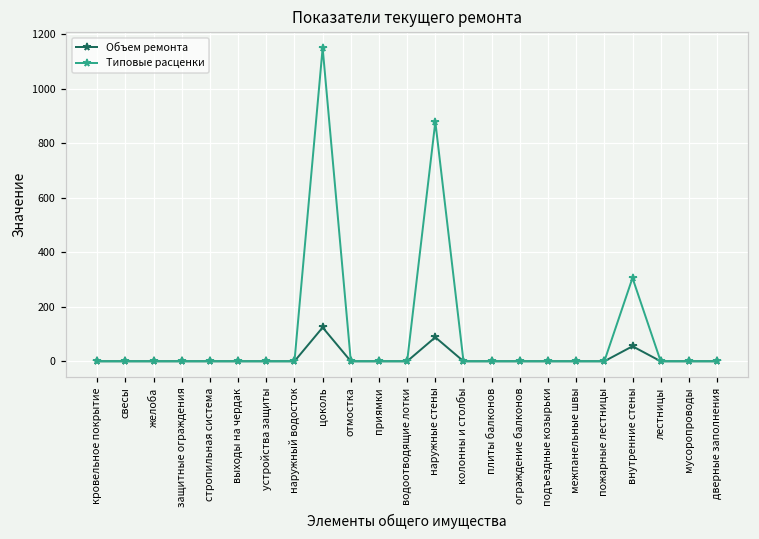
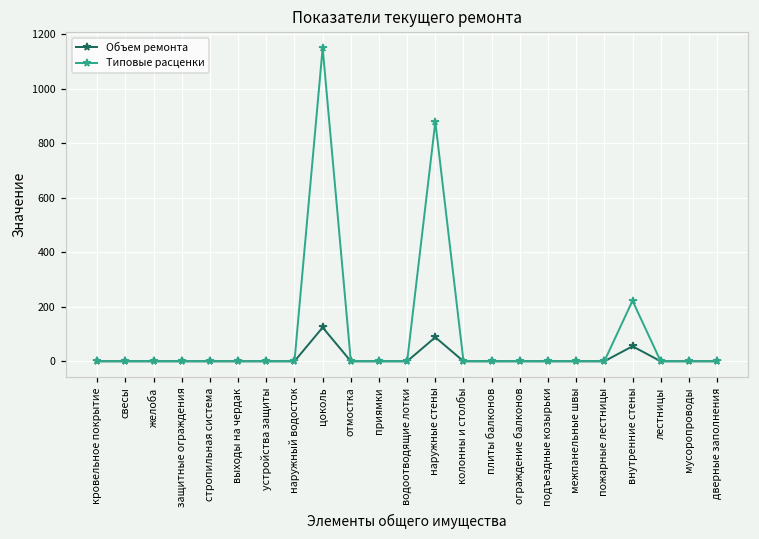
Типовые расценки, внутренние стены: 310 -> 220
